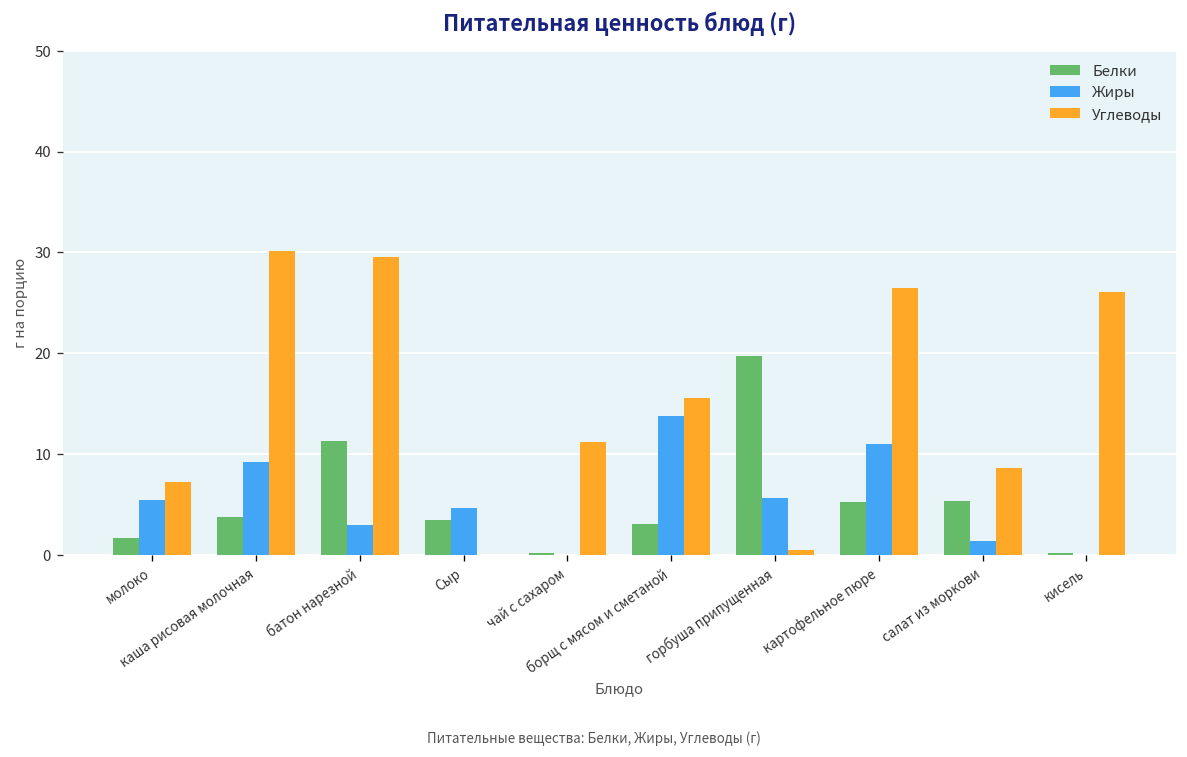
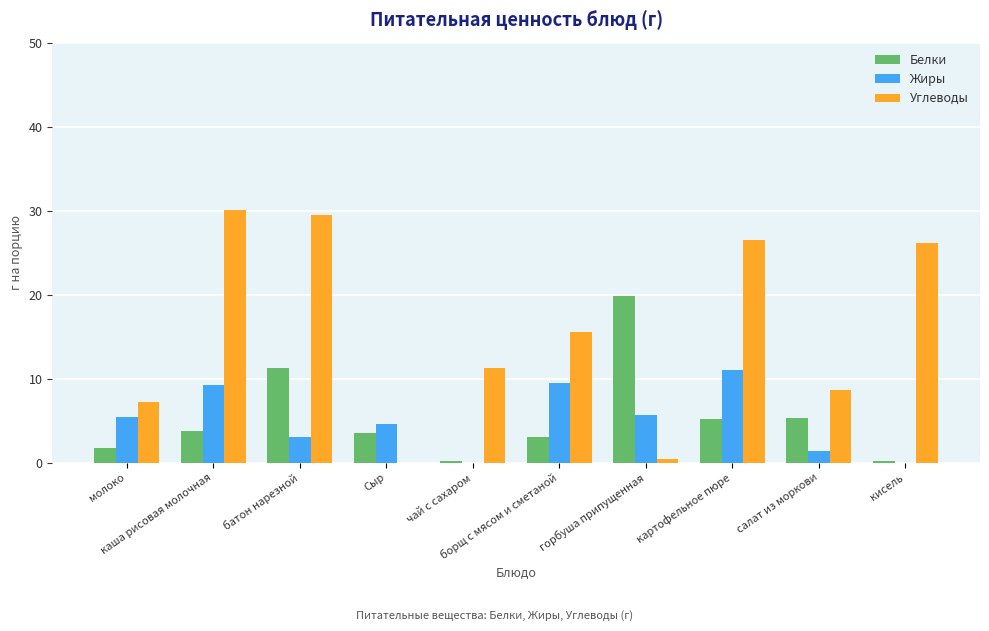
Жиры, борщ с мясом и сметаной: 14 -> 9
